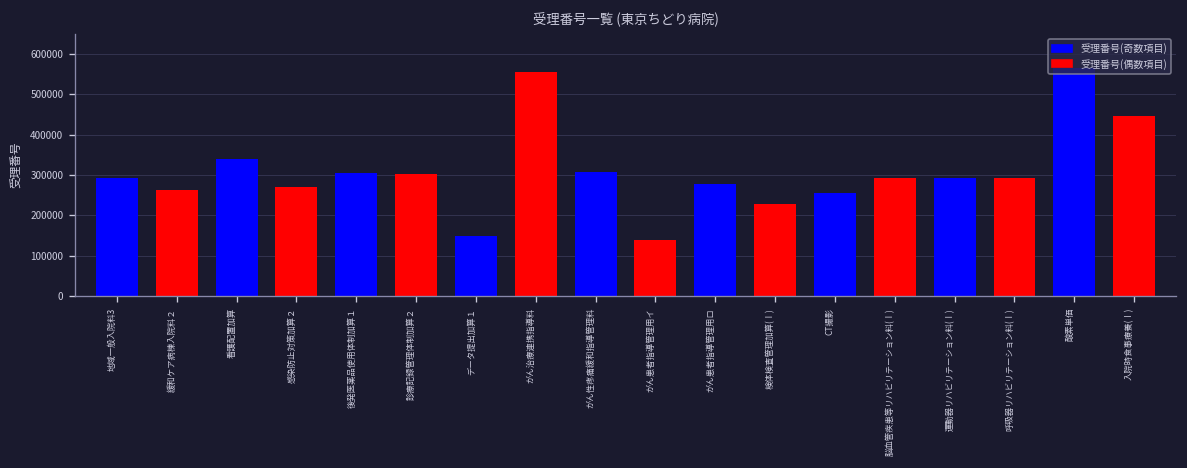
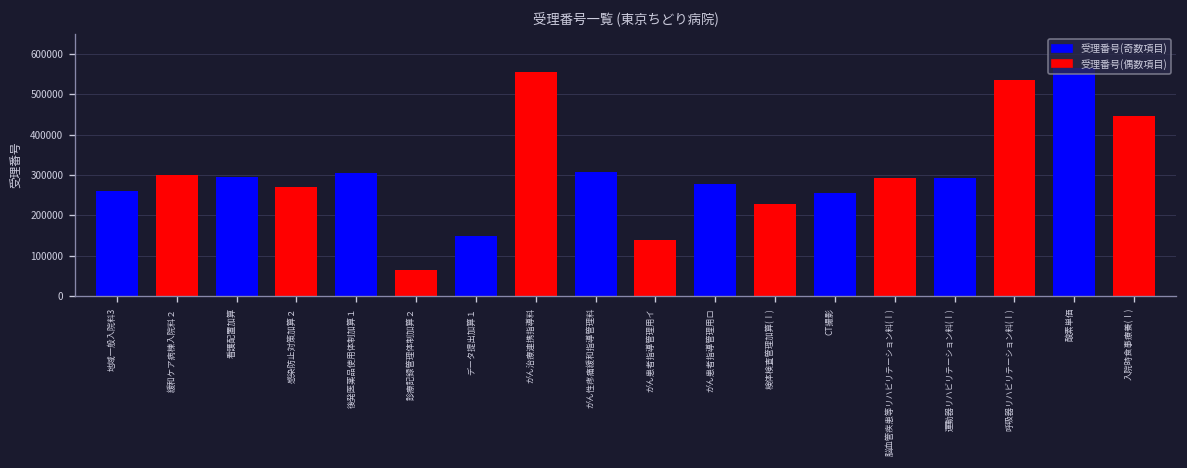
地域一般入院料3: 290000 -> 260000
緩和ケア病棟入院料２: 260000 -> 300000
看護配置加算: 340000 -> 290000
診療記録管理体制加算２: 300000 -> 70000
呼吸器リハビリテーション料(Ⅰ): 290000 -> 530000
